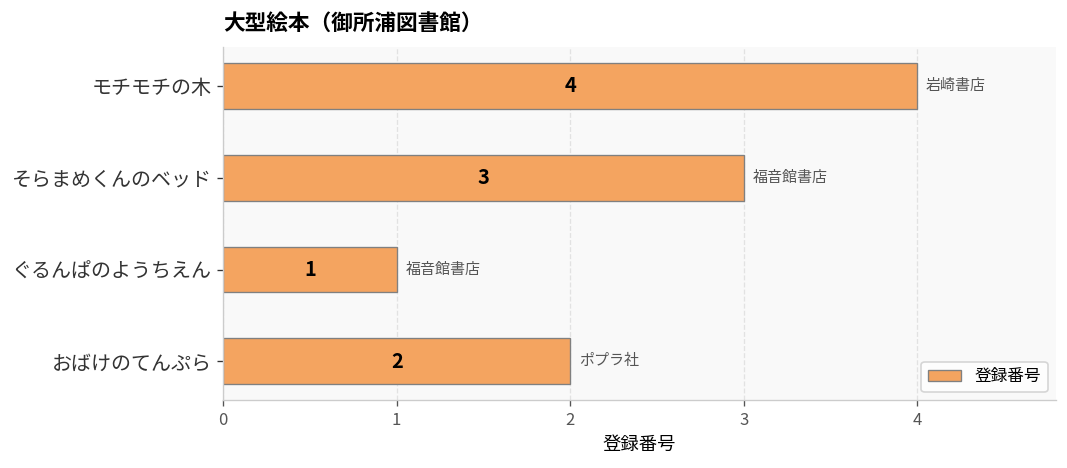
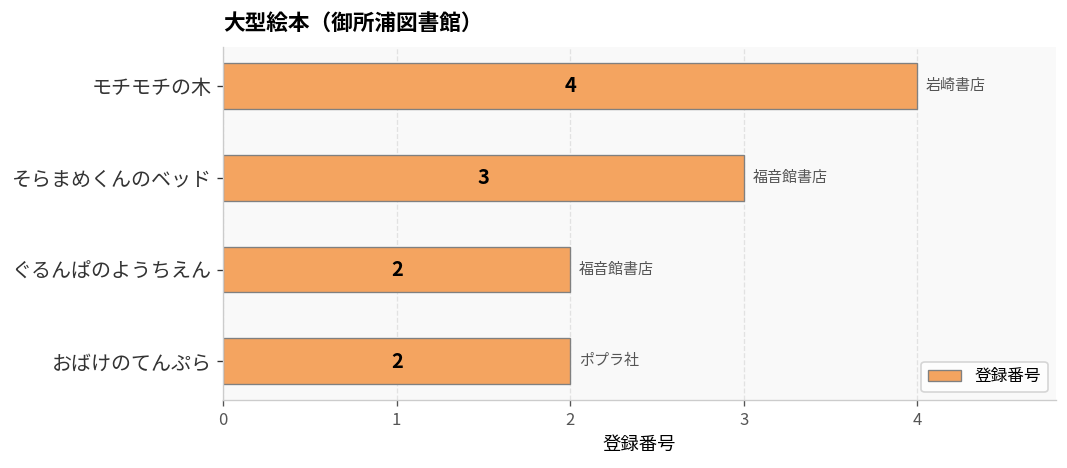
ぐるんぱのようちえん: 1 -> 2
